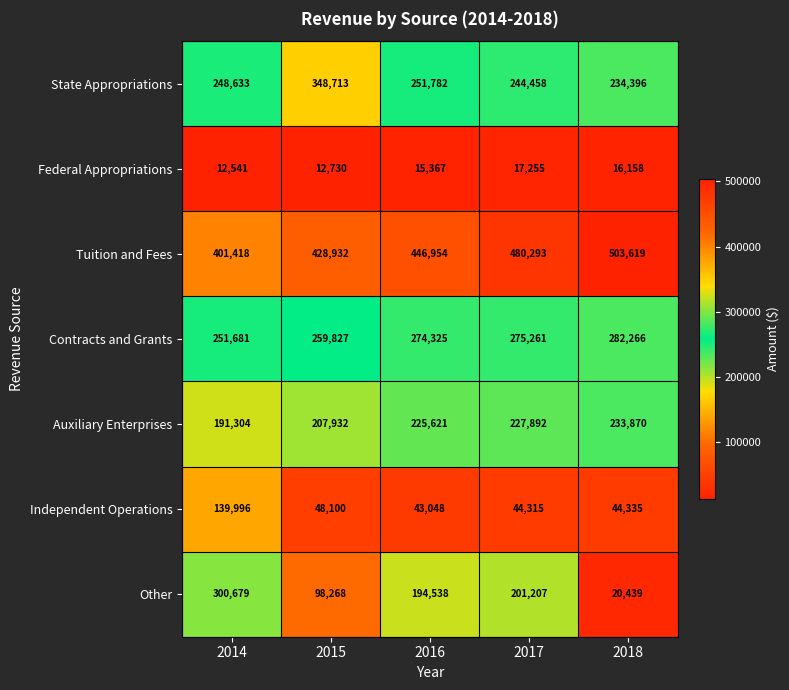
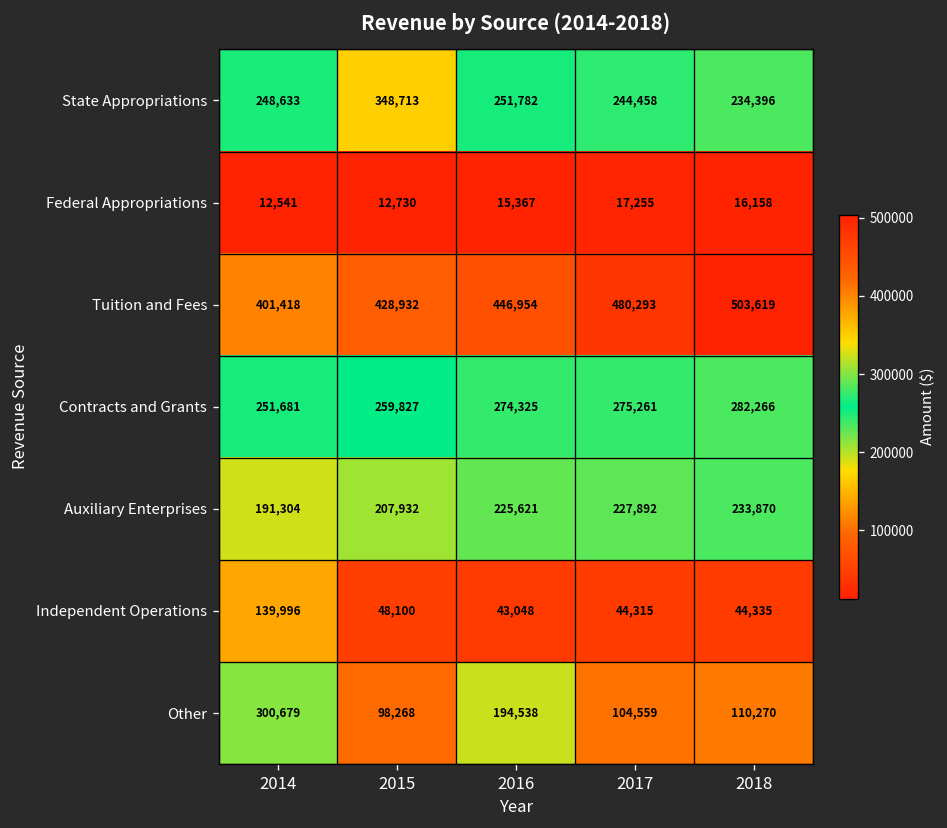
Other, 2017: 201,207 -> 104,559
Other, 2018: 20,439 -> 110,270
